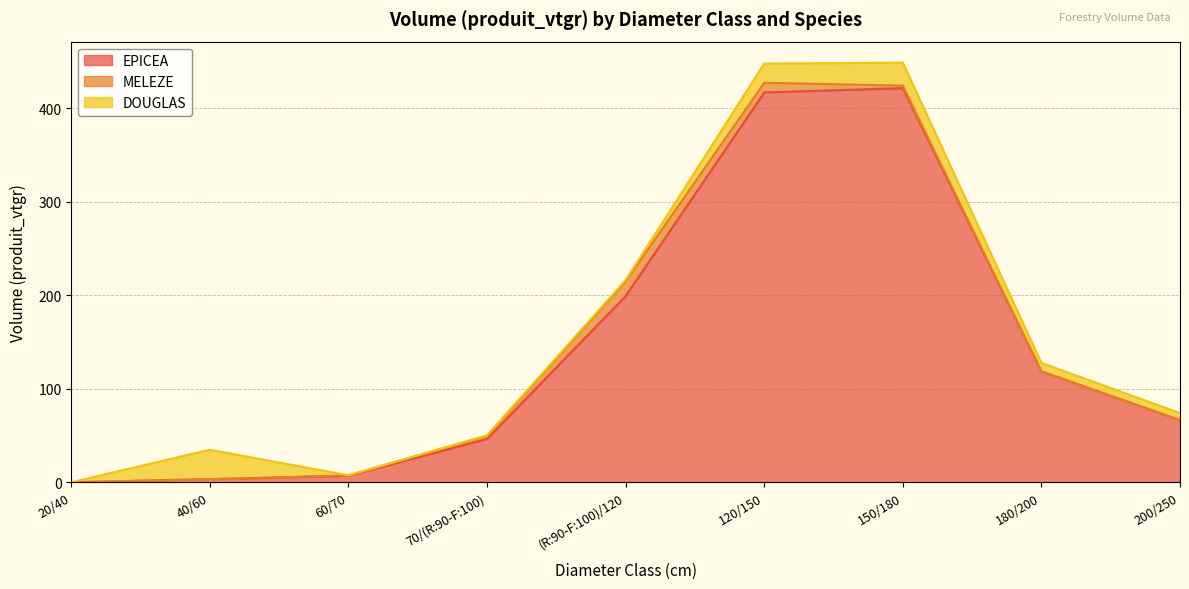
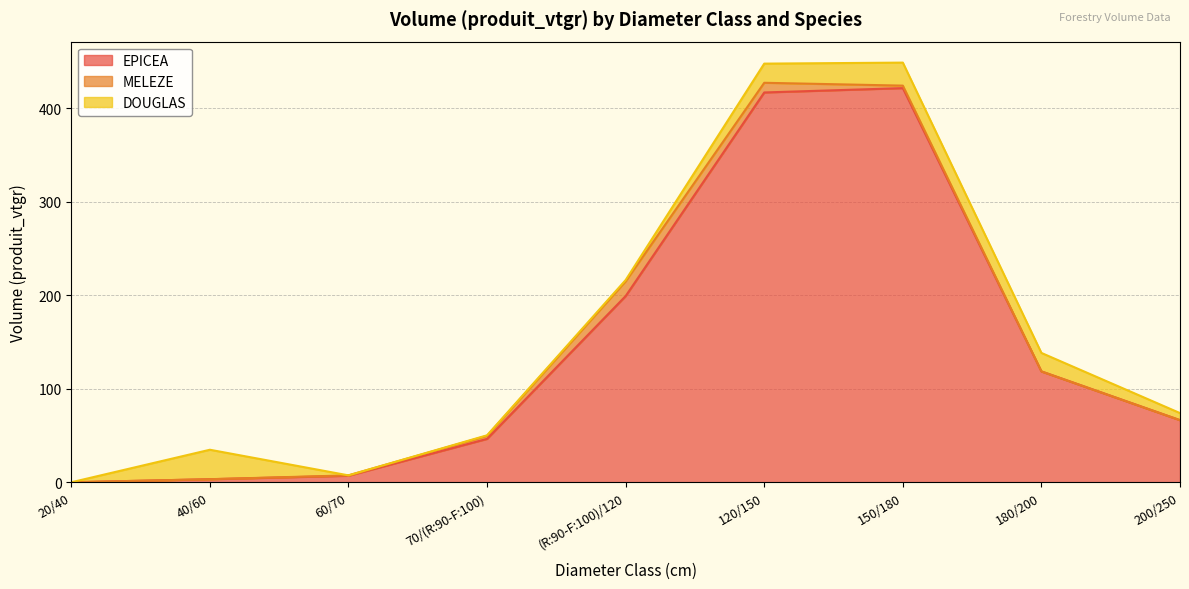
DOUGLAS, 180/200: 10 -> 20
